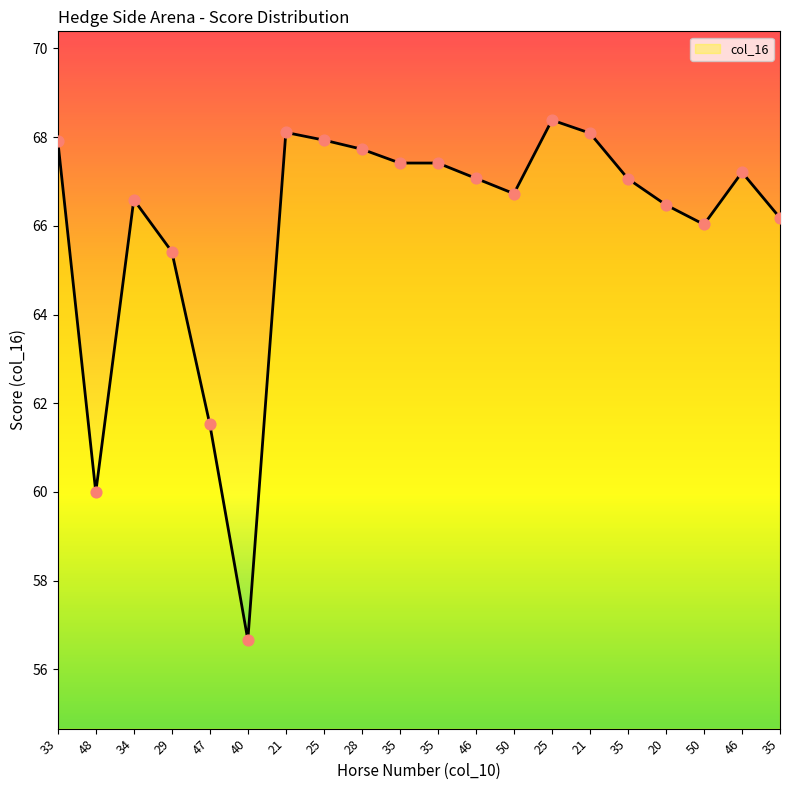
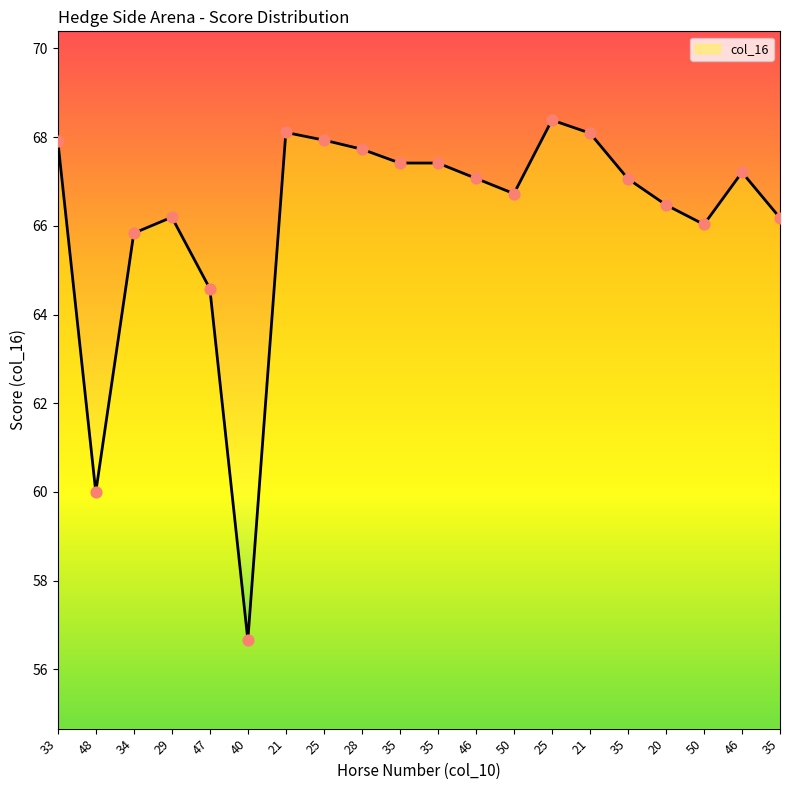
34: 66.6 -> 65.8
29: 65.4 -> 66.2
47: 61.5 -> 64.6
